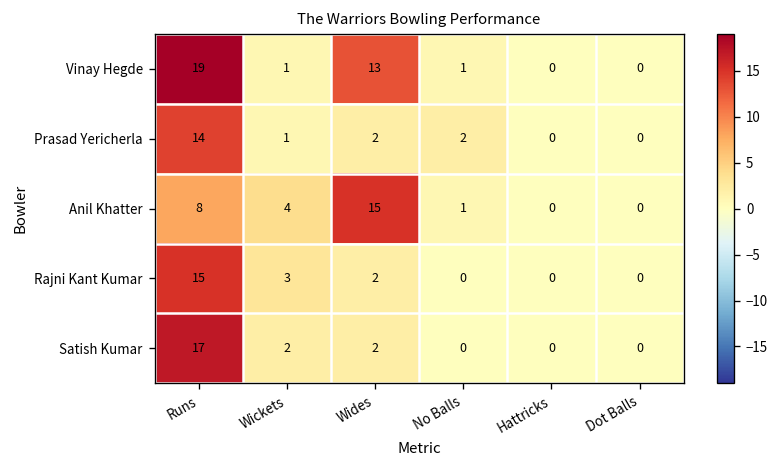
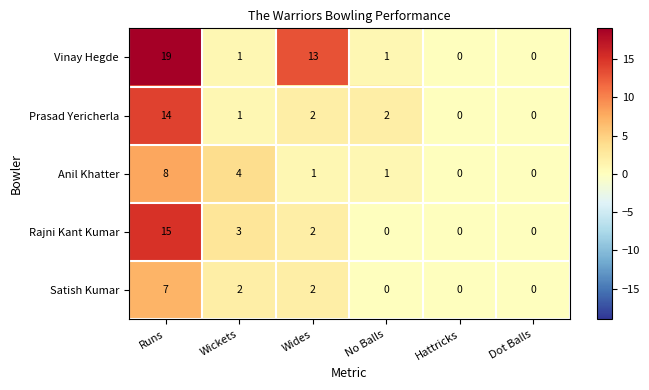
Anil Khatter, Wides: 15 -> 1
Satish Kumar, Runs: 17 -> 7
